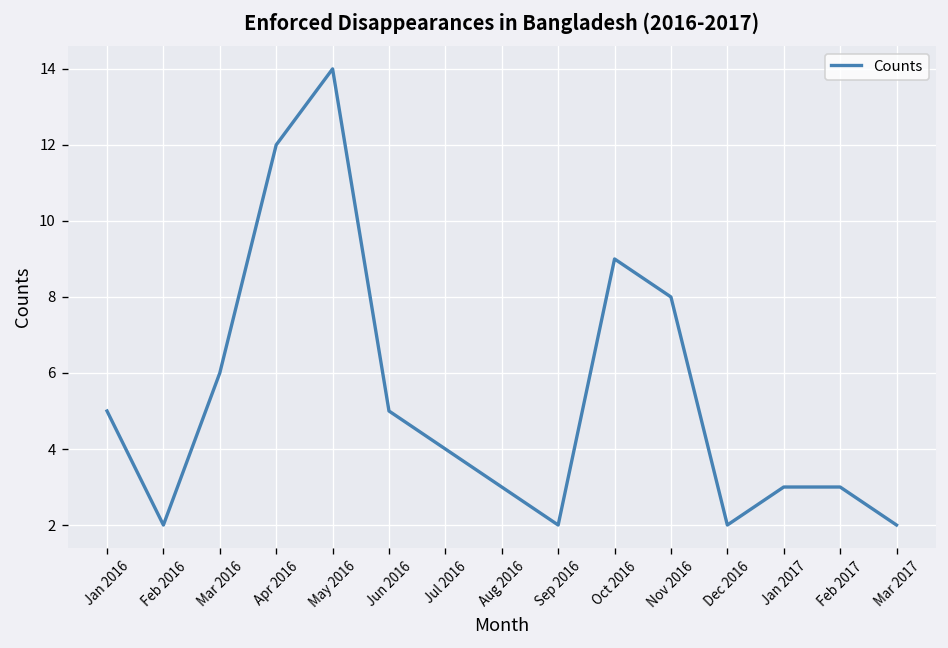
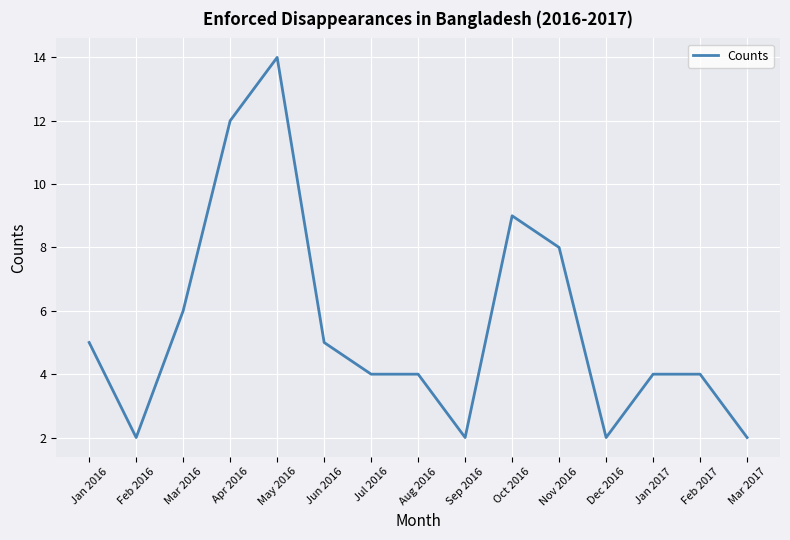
Aug 2016: 3 -> 4
Jan 2017: 3 -> 4
Feb 2017: 3 -> 4
